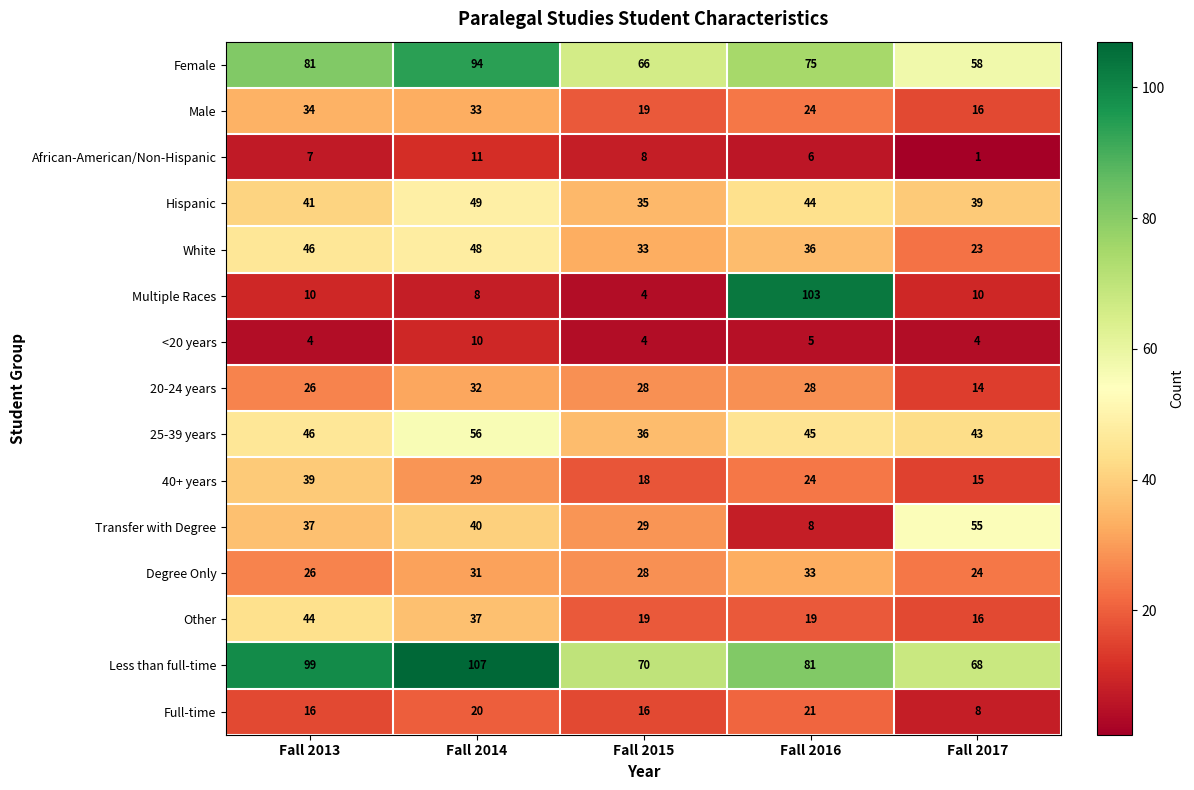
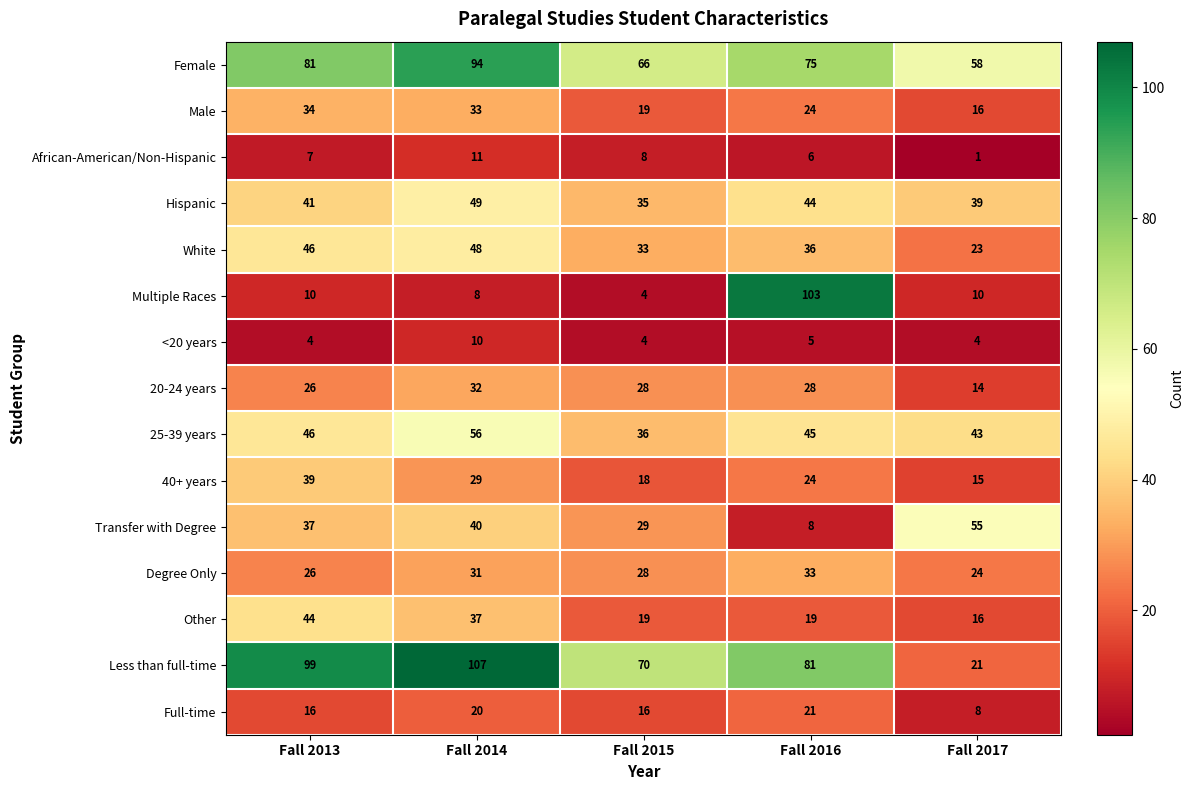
Less than full-time, Fall 2017: 68 -> 21
